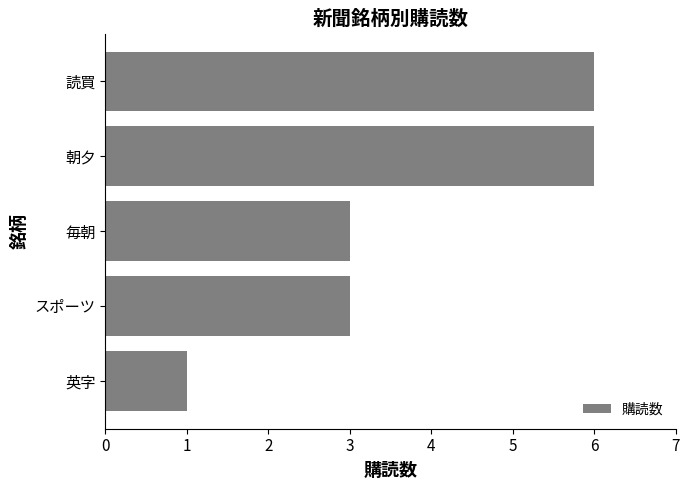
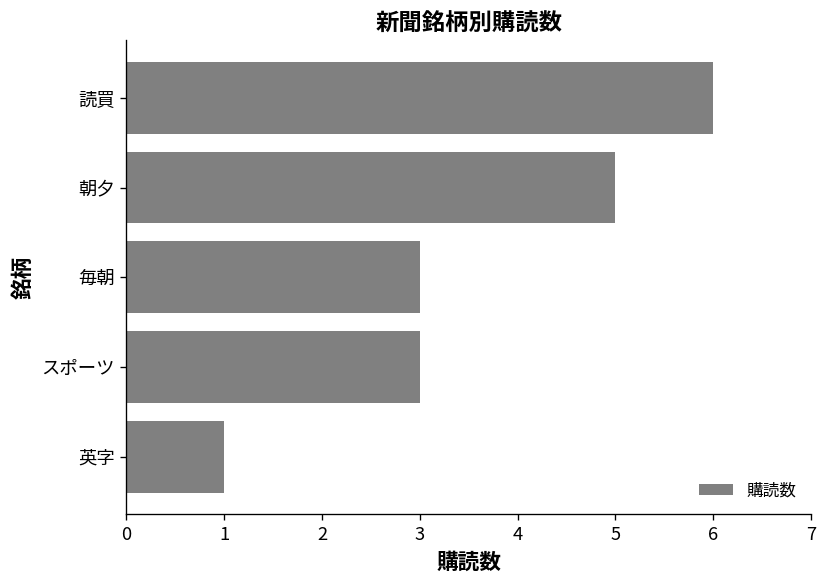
朝夕: 6 -> 5
